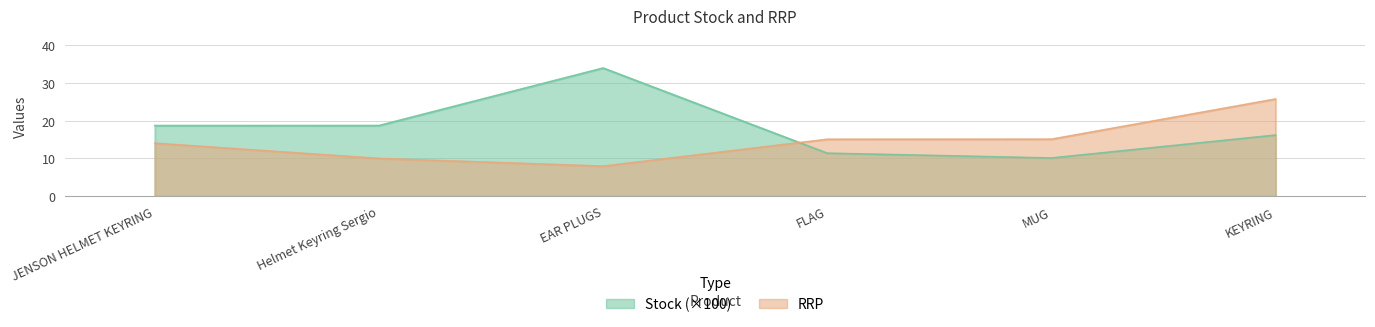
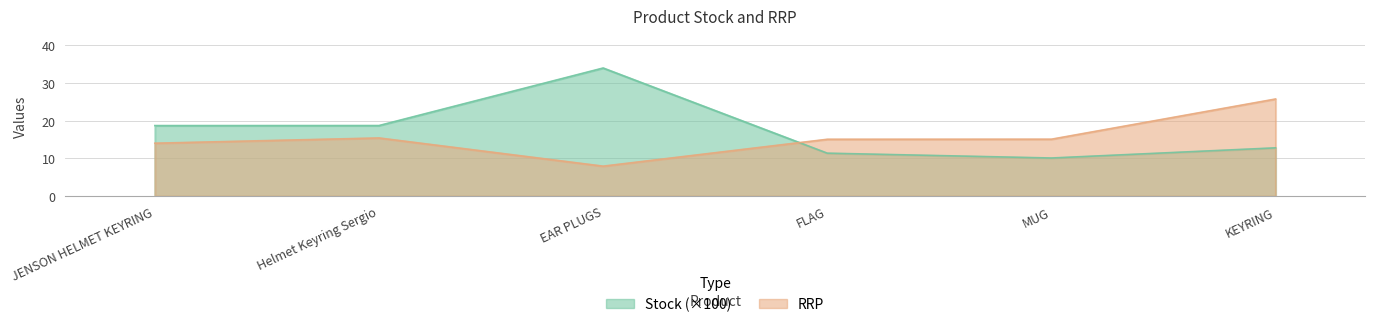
RRP, Helmet Keyring Sergio: 10 -> 15
Stock (×100), KEYRING: 16 -> 13
